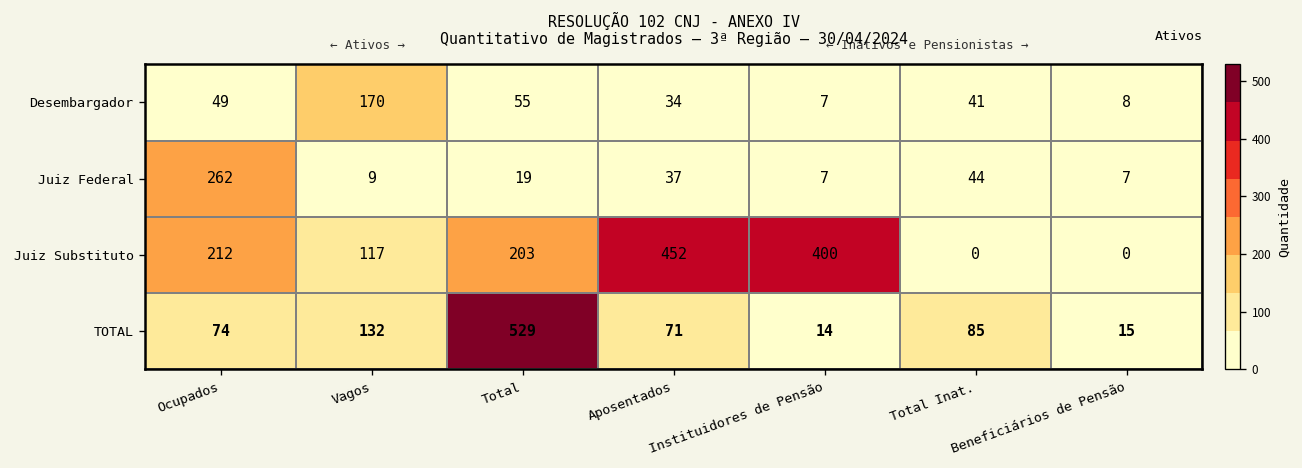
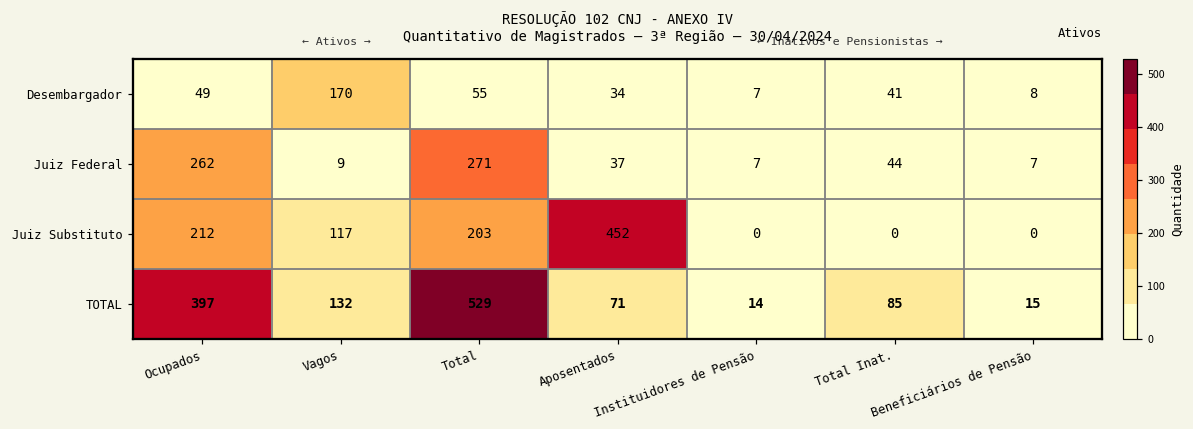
Juiz Federal, Total: 19 -> 271
Juiz Substituto, Instituidores de Pensão: 400 -> 0
TOTAL, Ocupados: 74 -> 397
